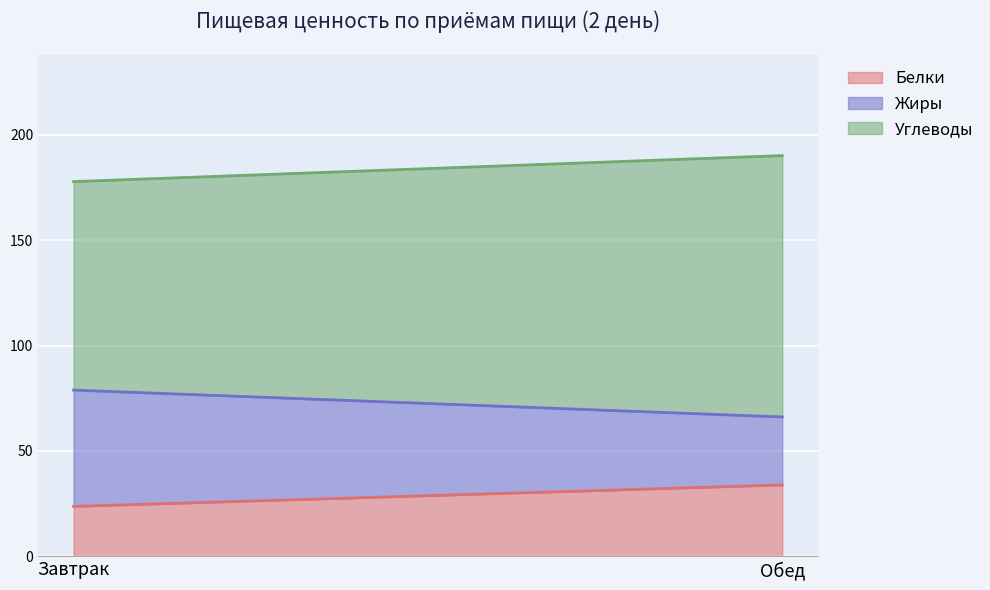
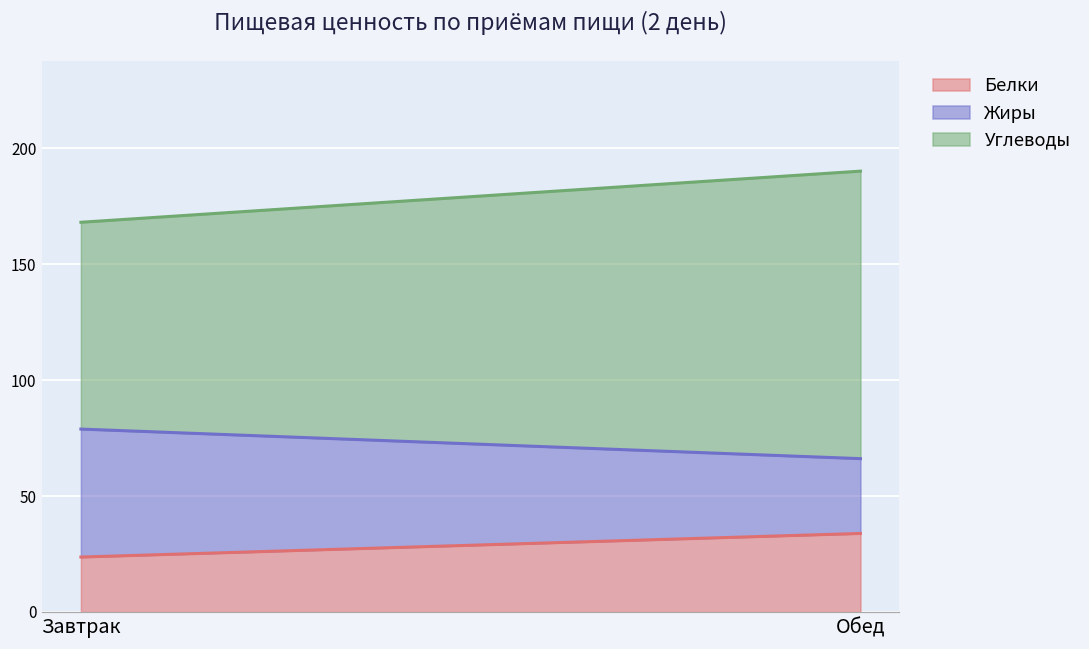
Углеводы, Завтрак: 99 -> 89
